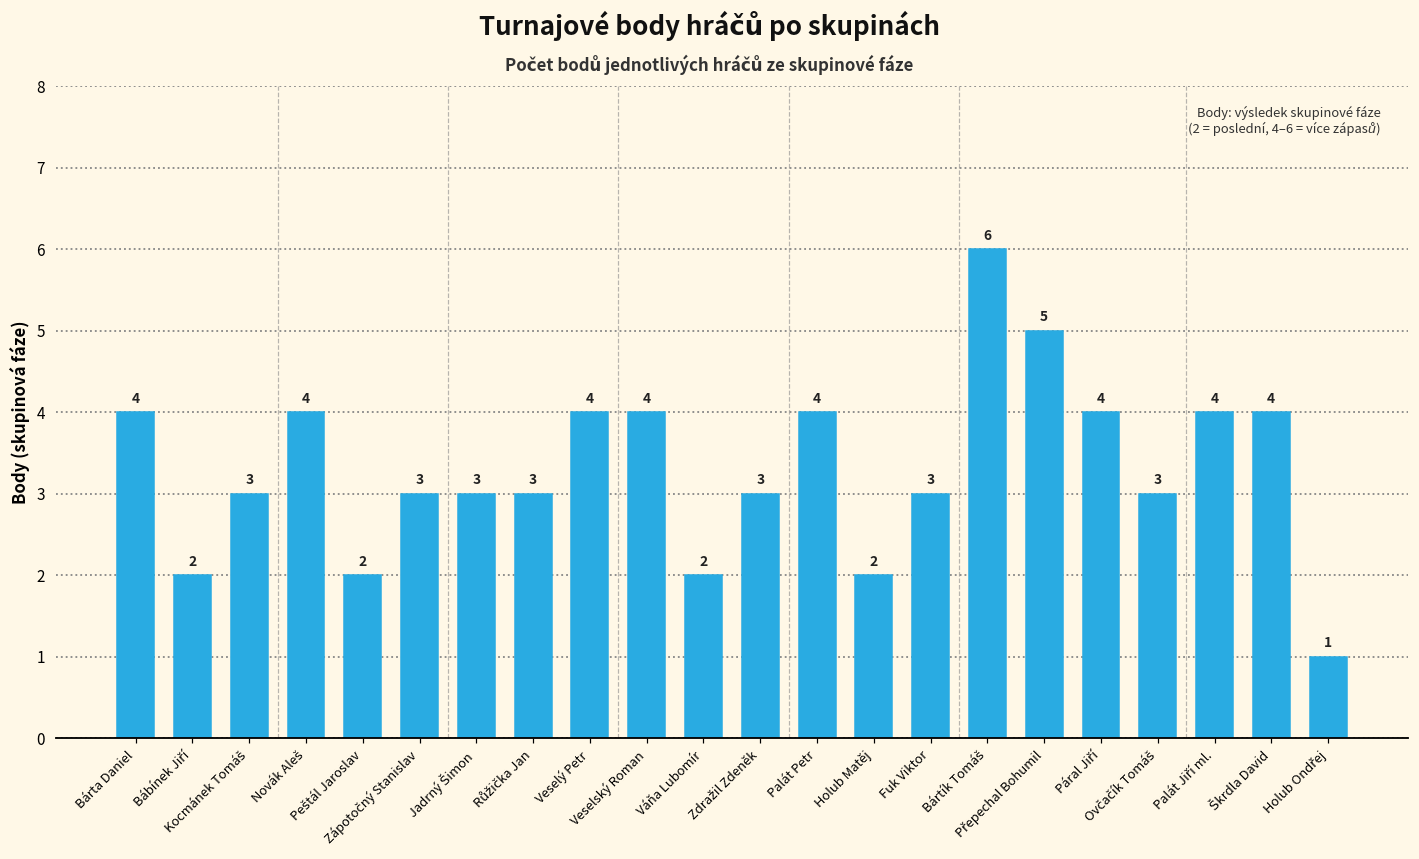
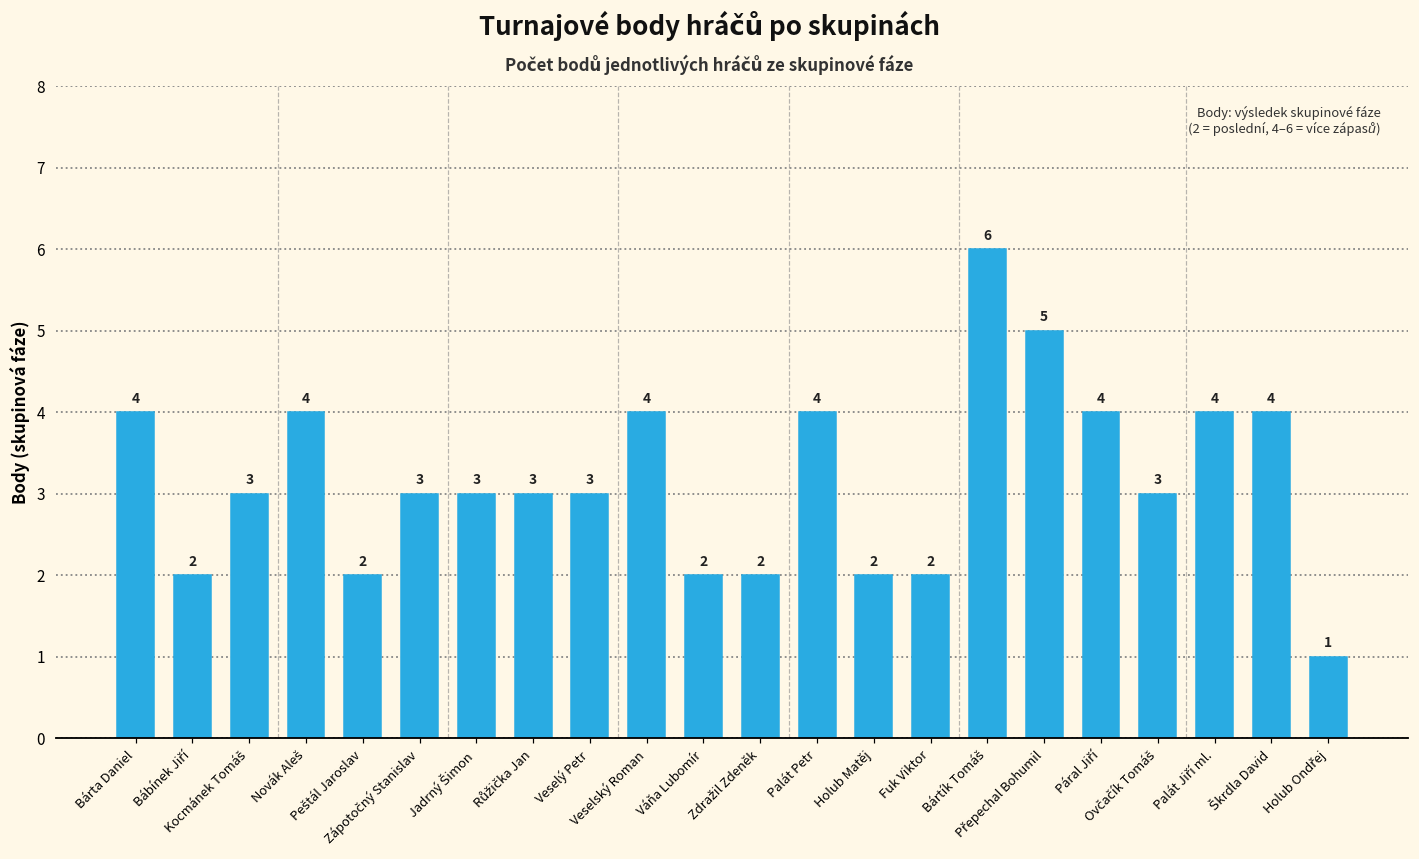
Veselý Petr: 4 -> 3
Zdražil Zdeněk: 3 -> 2
Fuk Viktor: 3 -> 2
